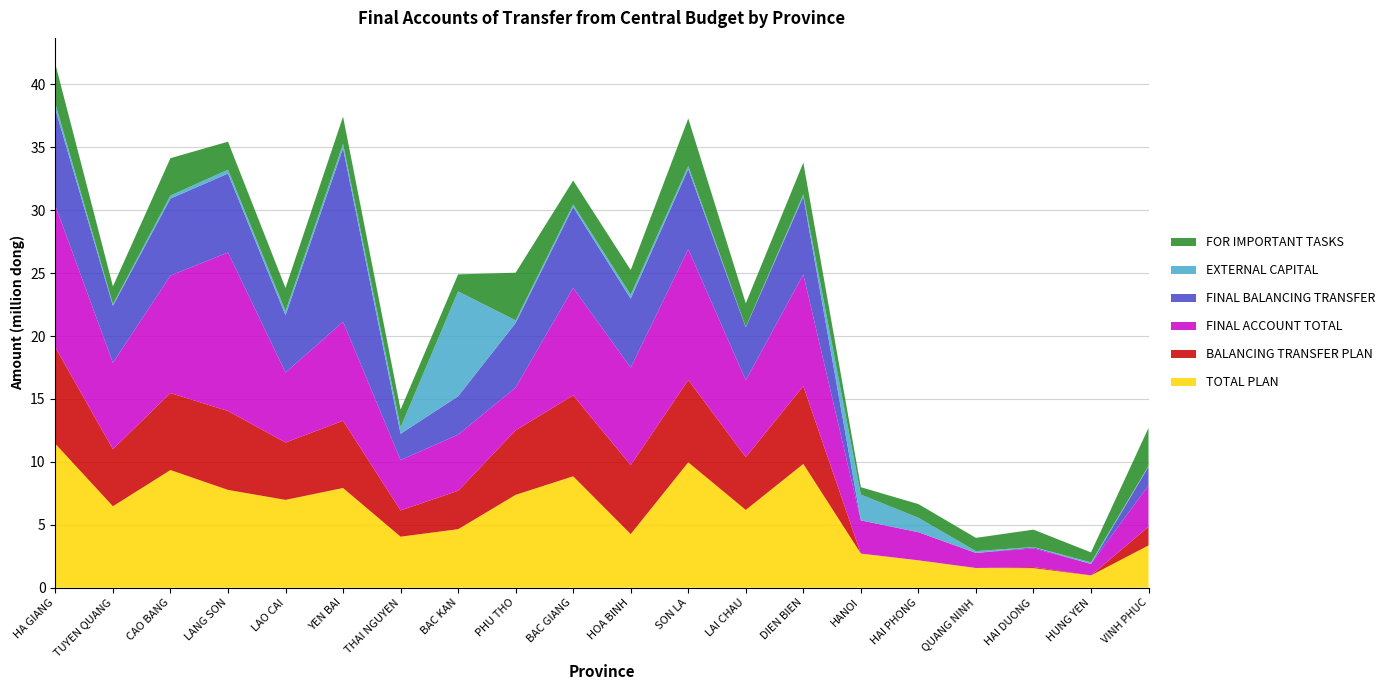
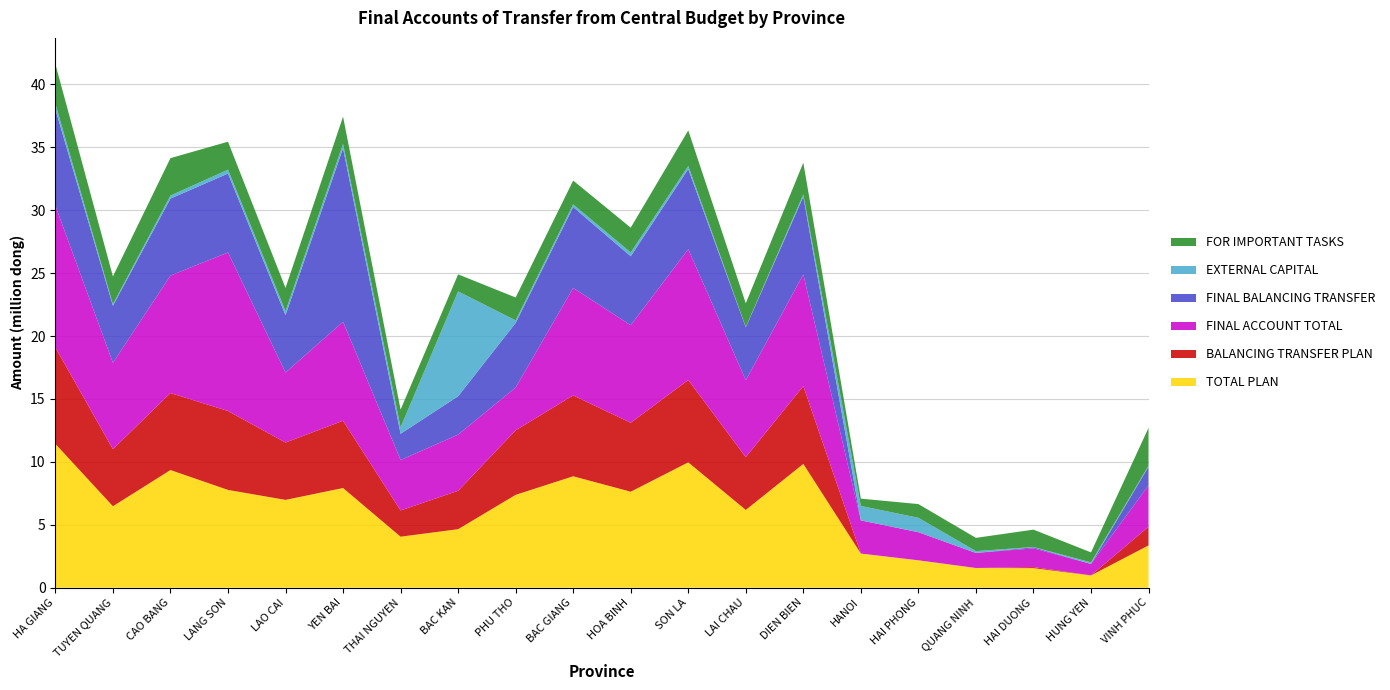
FOR IMPORTANT TASKS, TUYEN QUANG: 1.4 -> 2.2
FOR IMPORTANT TASKS, PHU THO: 3.8 -> 1.8
TOTAL PLAN, HOA BINH: 4.3 -> 7.6
FOR IMPORTANT TASKS, SON LA: 3.8 -> 2.8
EXTERNAL CAPITAL, HANOI: 2.1 -> 1.1
